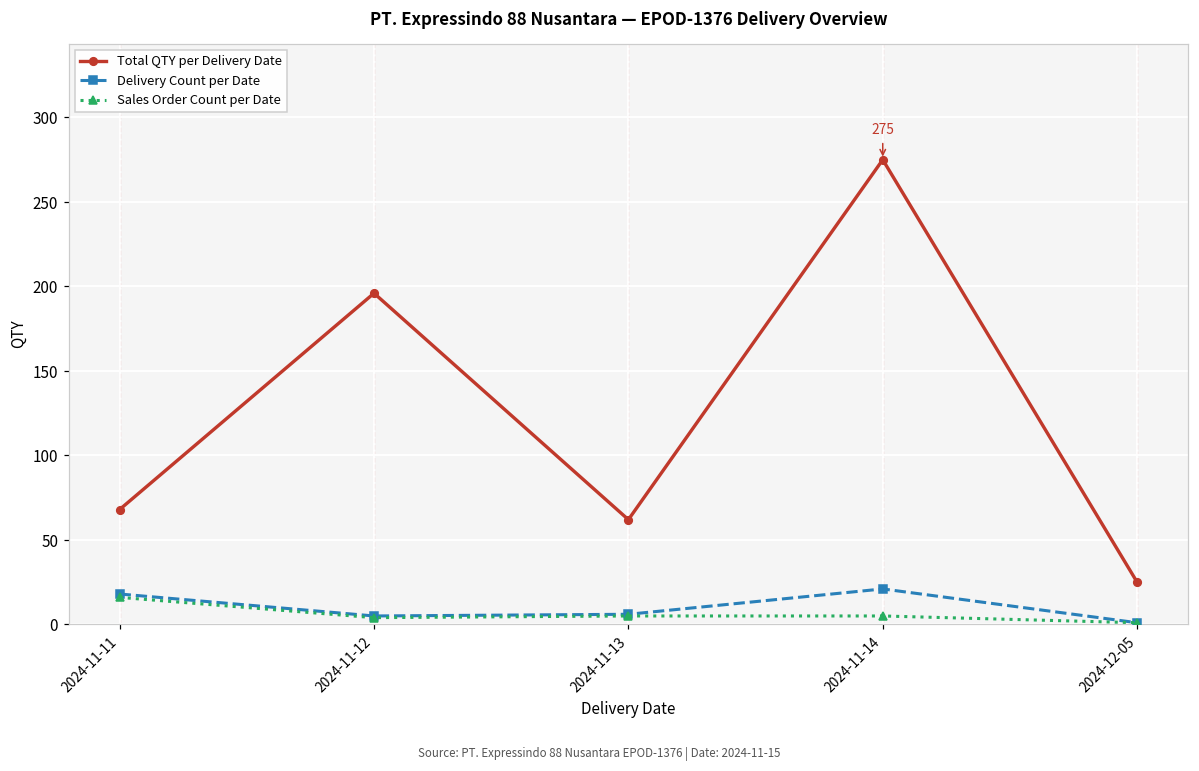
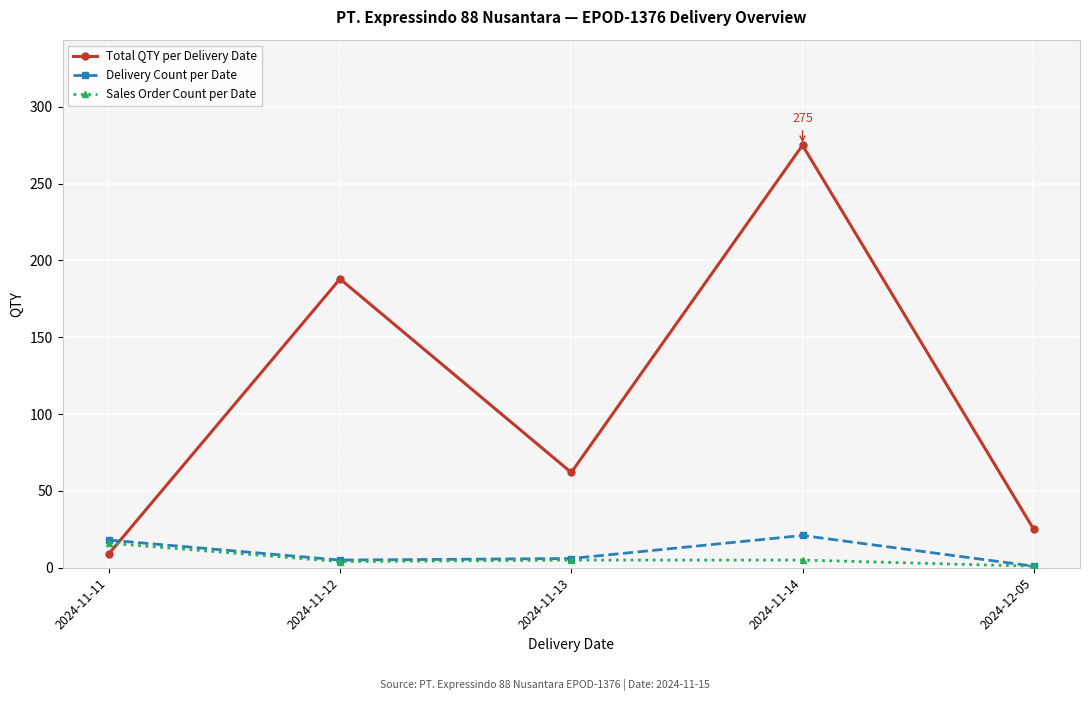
Total QTY per Delivery Date, 2024-11-11: 68 -> 9
Total QTY per Delivery Date, 2024-11-12: 196 -> 188
